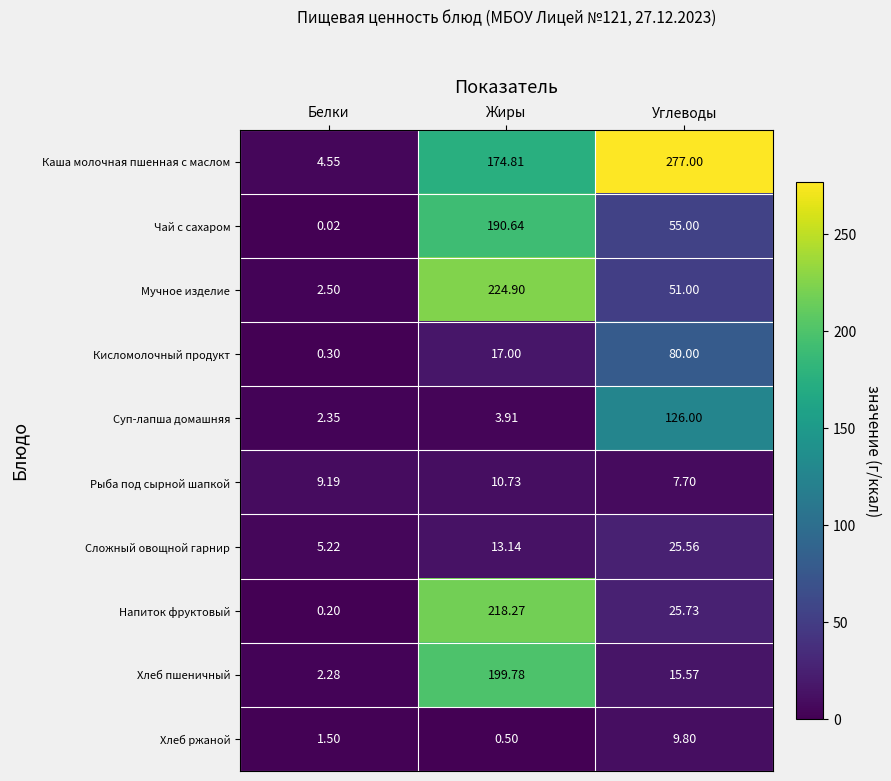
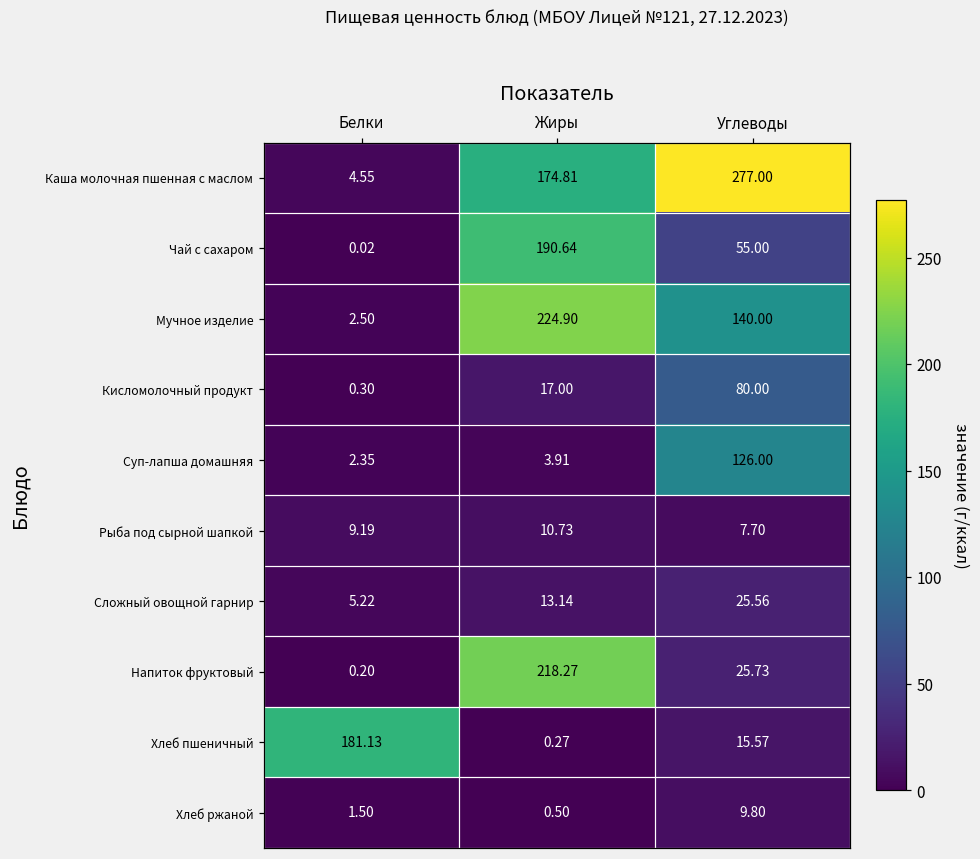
Мучное изделие, Углеводы: 51.00 -> 140.00
Хлеб пшеничный, Белки: 2.28 -> 181.13
Хлеб пшеничный, Жиры: 199.78 -> 0.27
